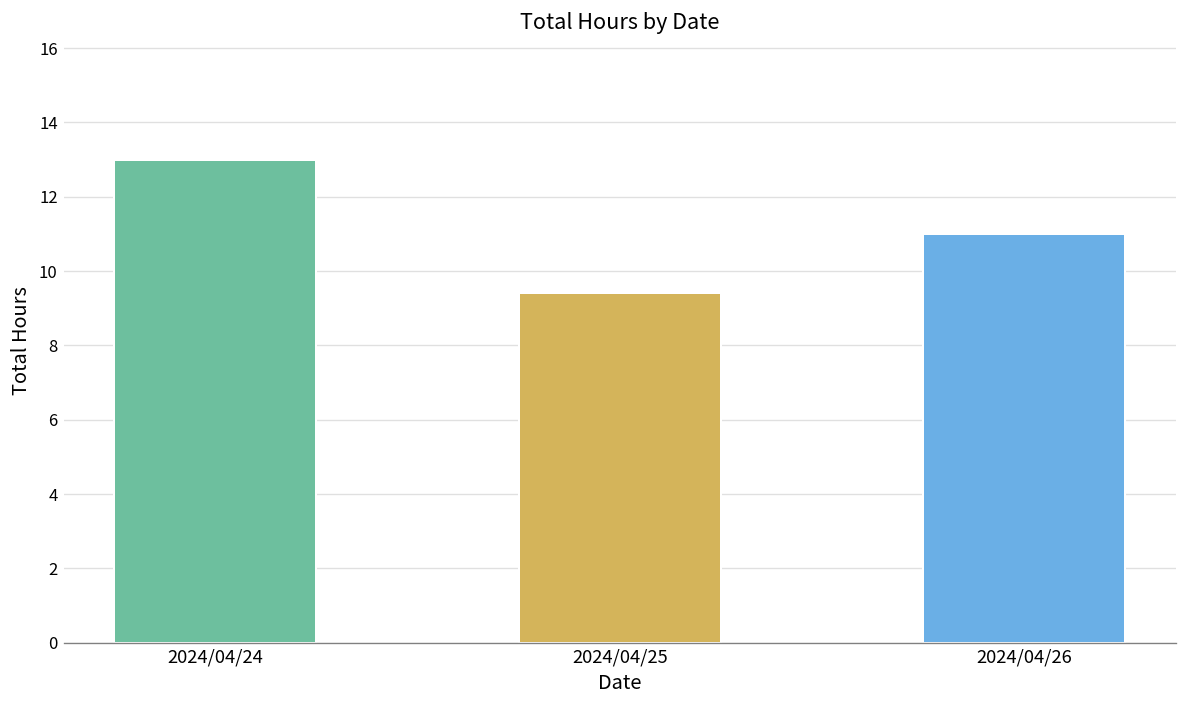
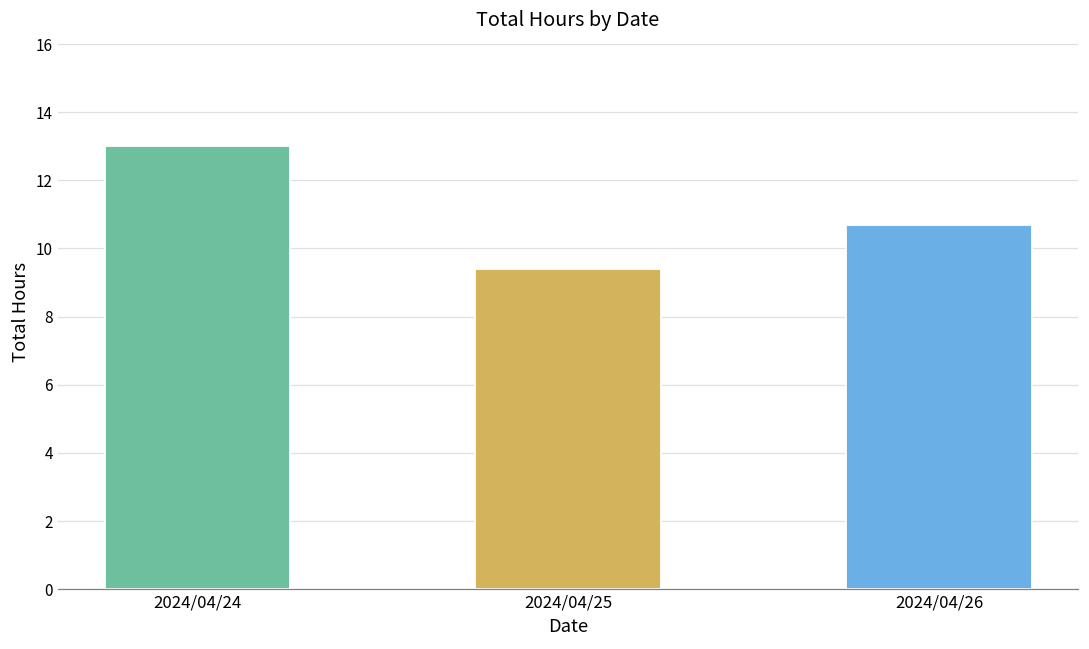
2024/04/26: 11.0 -> 10.7
